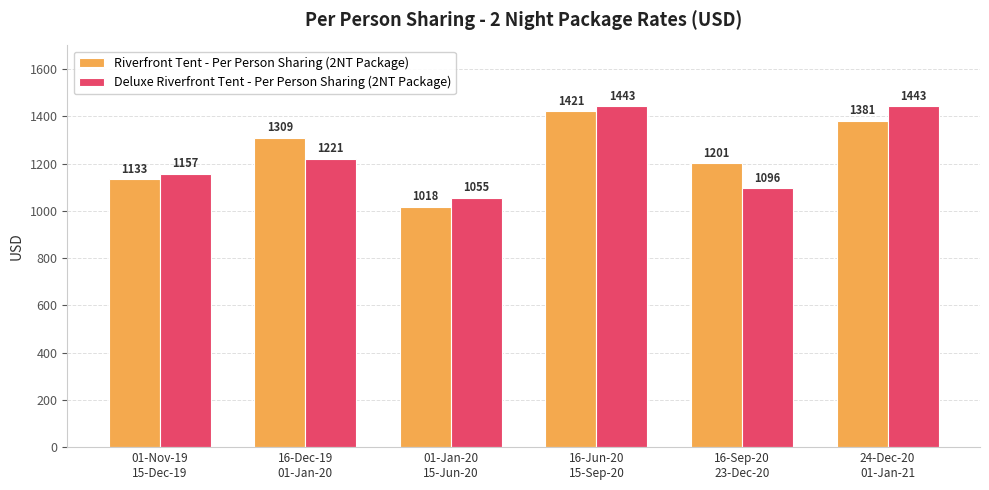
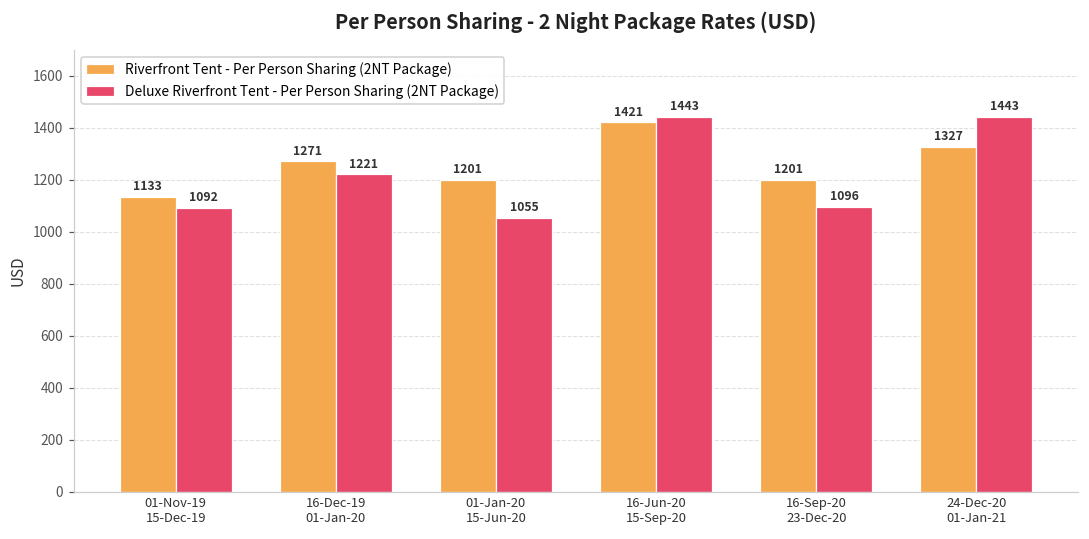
Deluxe Riverfront Tent - Per Person Sharing (2NT Package), 01-Nov-19 15-Dec-19: 1157 -> 1092
Riverfront Tent - Per Person Sharing (2NT Package), 16-Dec-19 01-Jan-20: 1309 -> 1271
Riverfront Tent - Per Person Sharing (2NT Package), 01-Jan-20 15-Jun-20: 1018 -> 1201
Riverfront Tent - Per Person Sharing (2NT Package), 24-Dec-20 01-Jan-21: 1381 -> 1327
